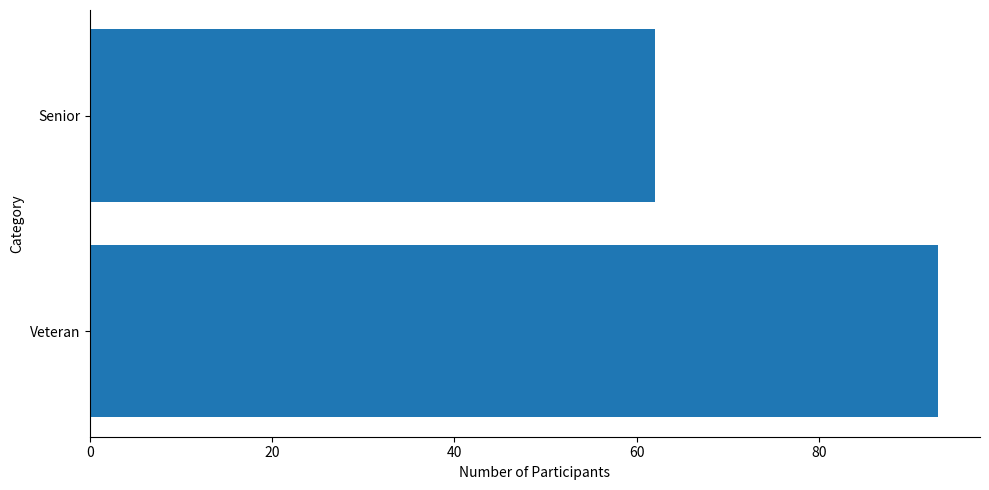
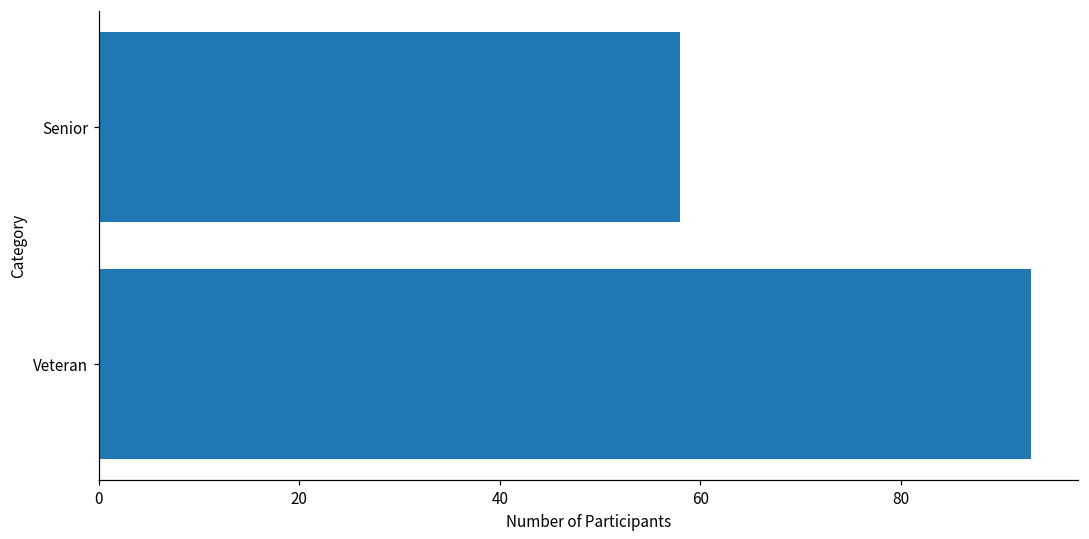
Senior: 62 -> 58
